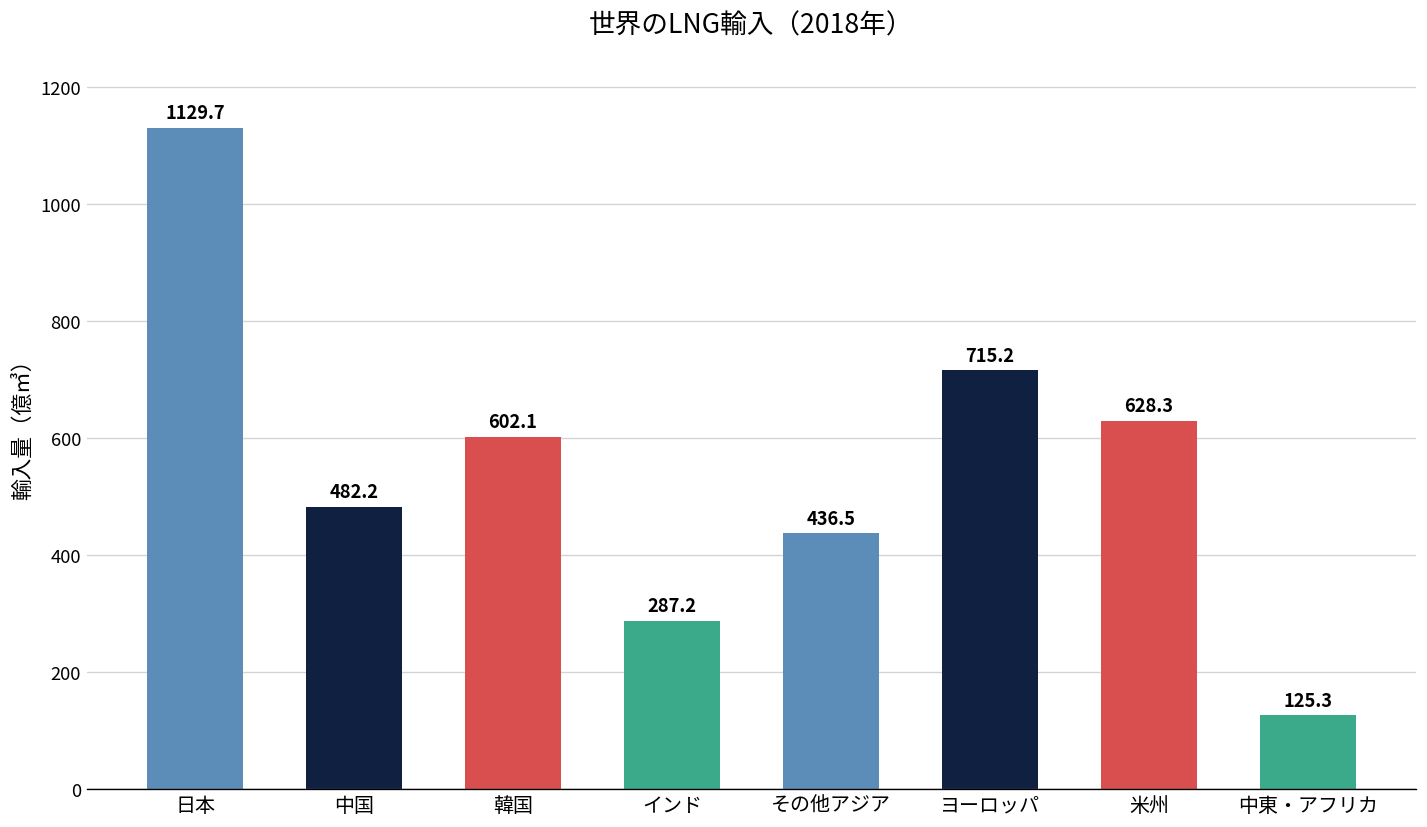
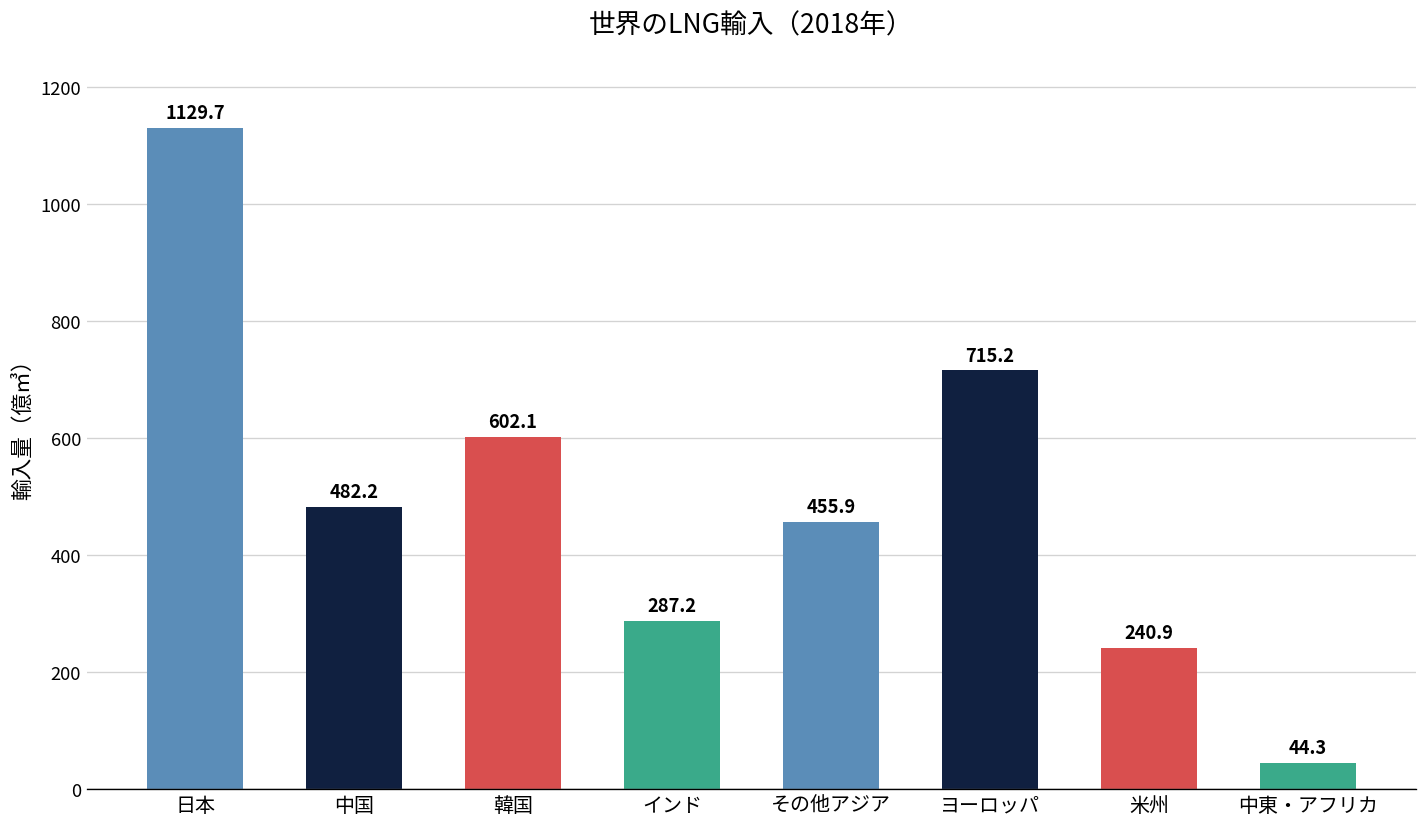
その他アジア: 436.5 -> 455.9
米州: 628.3 -> 240.9
中東・アフリカ: 125.3 -> 44.3
